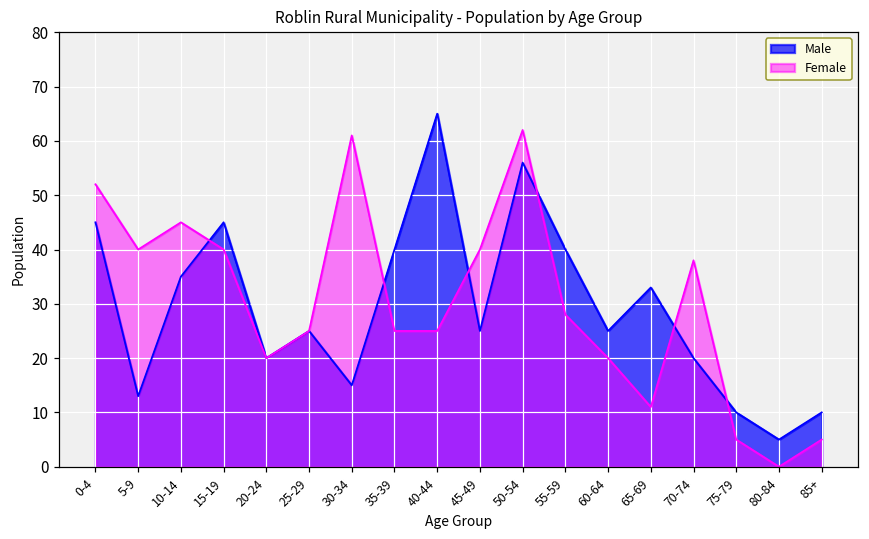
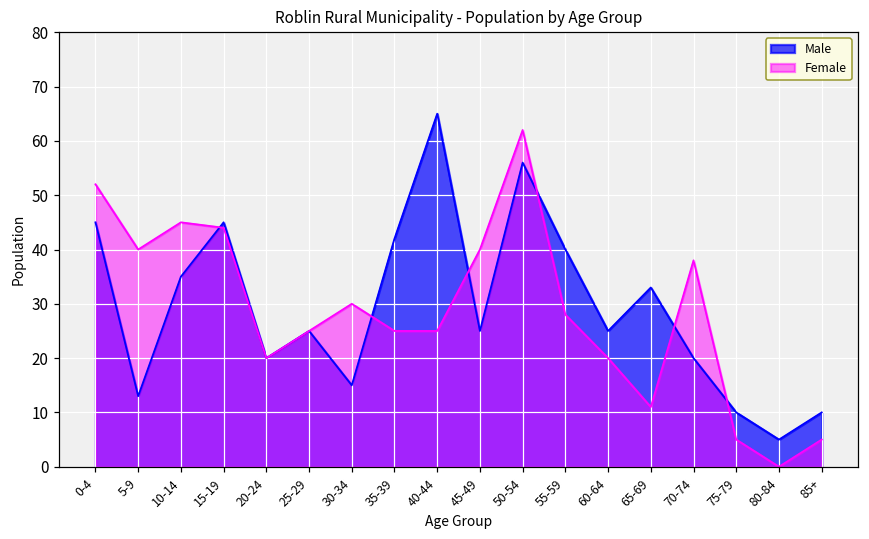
Female, 15-19: 40 -> 44
Female, 30-34: 61 -> 30
Male, 35-39: 40 -> 42
